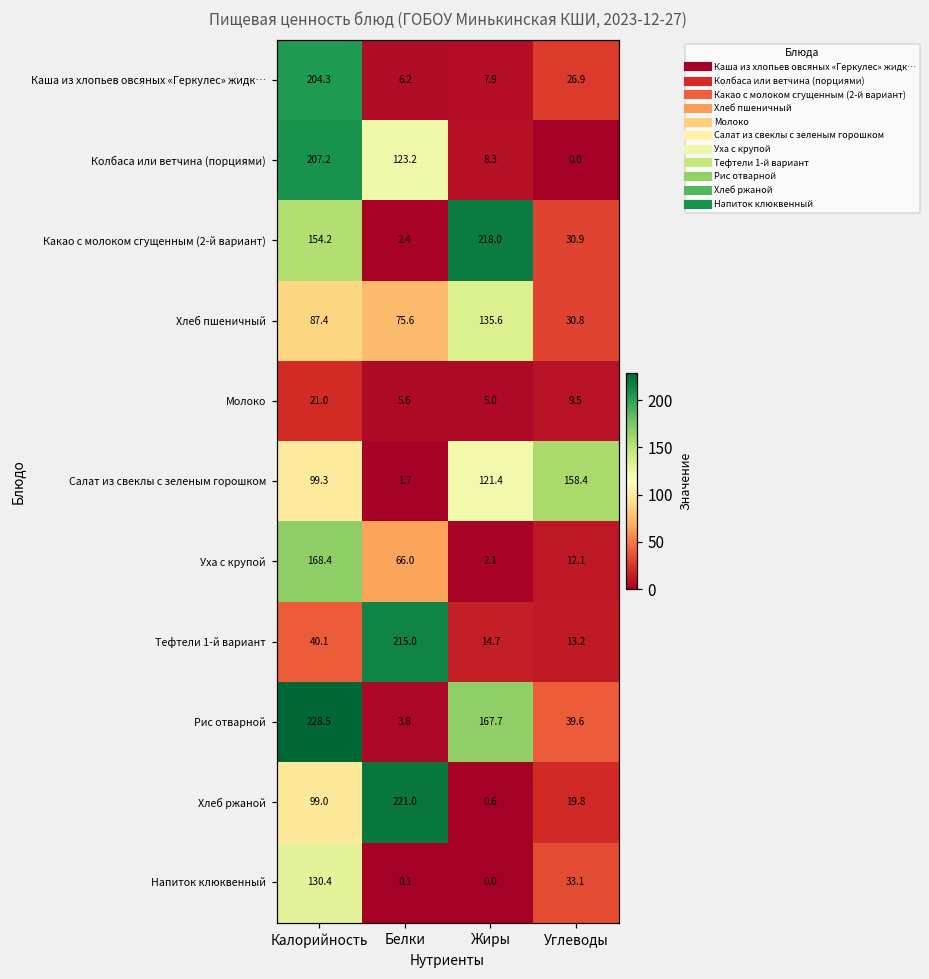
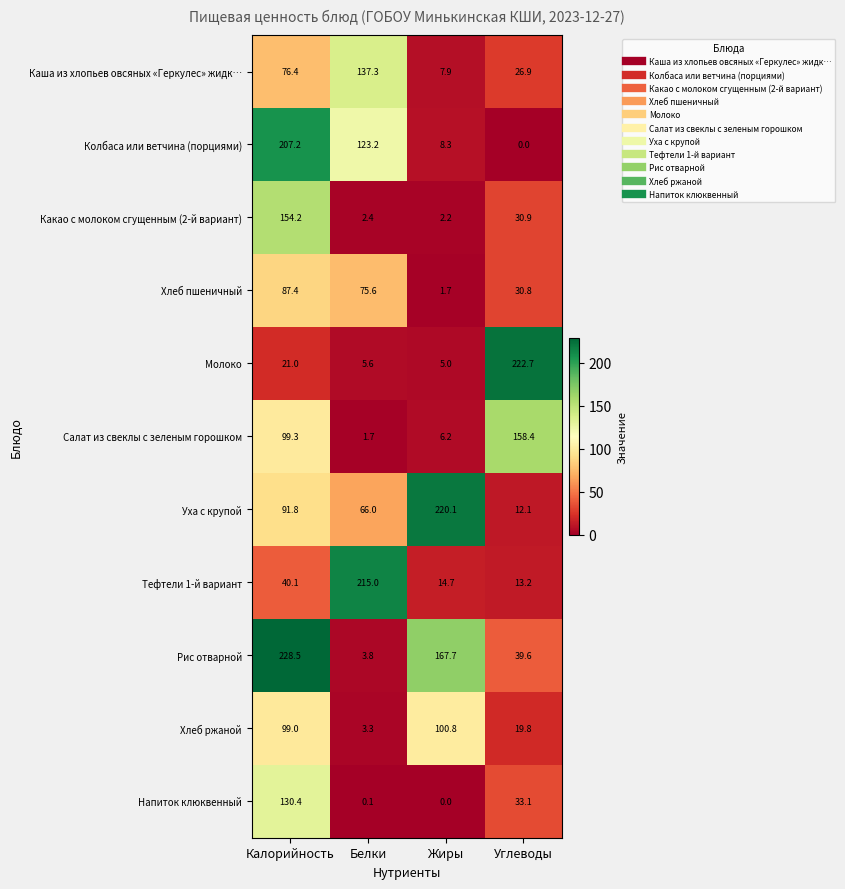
Каша из хлопьев овсяных «Геркулес» жидк…, Калорийность: 204.3 -> 76.4
Каша из хлопьев овсяных «Геркулес» жидк…, Белки: 6.2 -> 137.3
Какао с молоком сгущенным (2-й вариант), Жиры: 218.0 -> 2.2
Хлеб пшеничный, Жиры: 135.6 -> 1.7
Молоко, Углеводы: 9.5 -> 222.7
Салат из свеклы с зеленым горошком, Жиры: 121.4 -> 6.2
Уха с крупой, Калорийность: 168.4 -> 91.8
Уха с крупой, Жиры: 2.1 -> 220.1
Хлеб ржаной, Белки: 221.0 -> 3.3
Хлеб ржаной, Жиры: 0.6 -> 100.8
